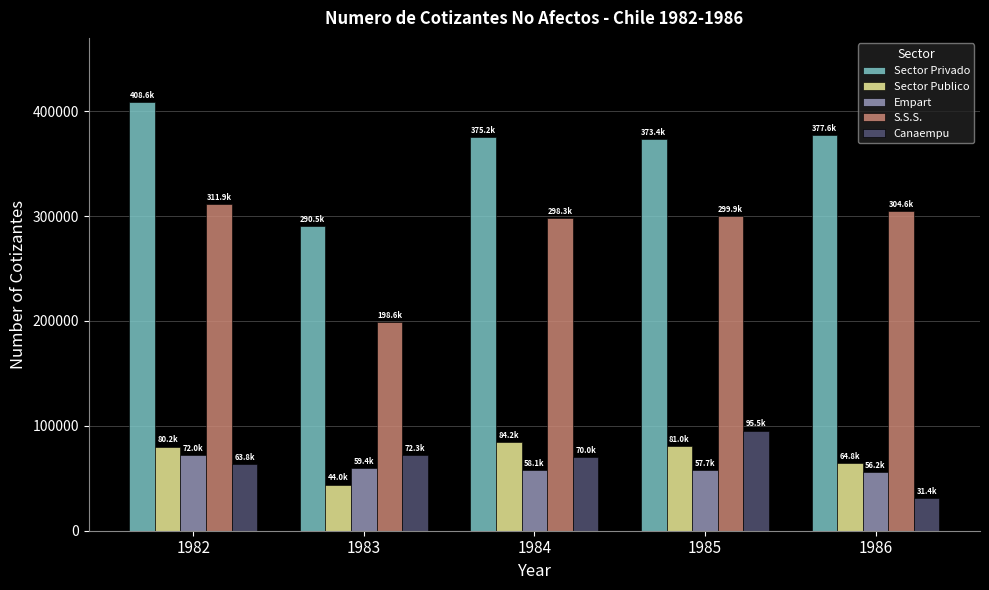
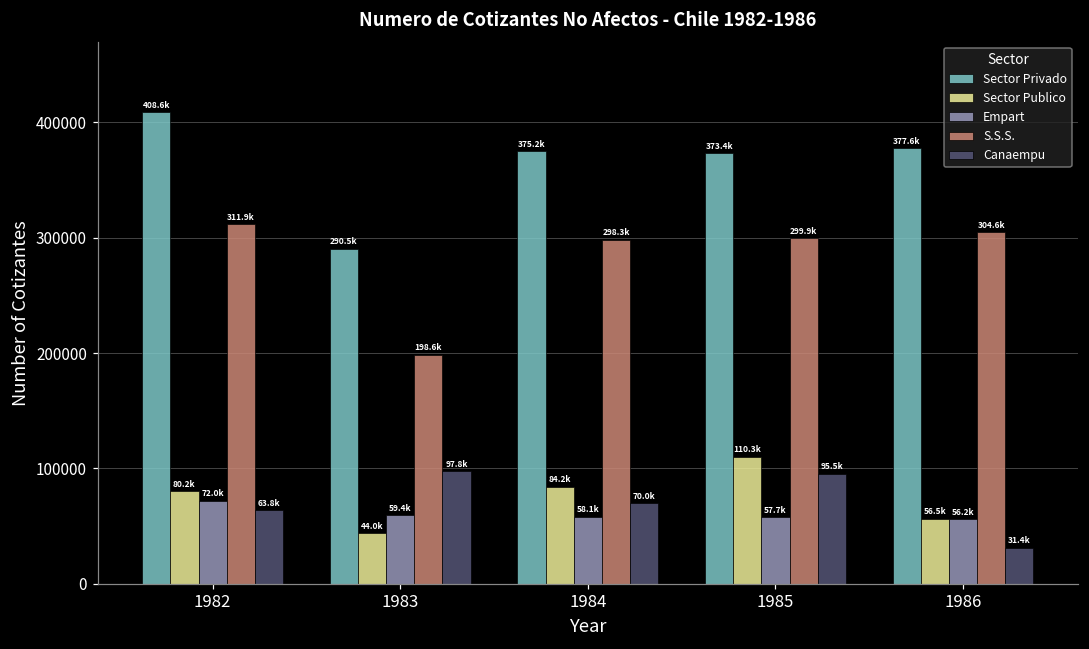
Canaempu, 1983: 72.3k -> 97.8k
Sector Publico, 1985: 81.0k -> 110.3k
Sector Publico, 1986: 64.8k -> 56.5k
